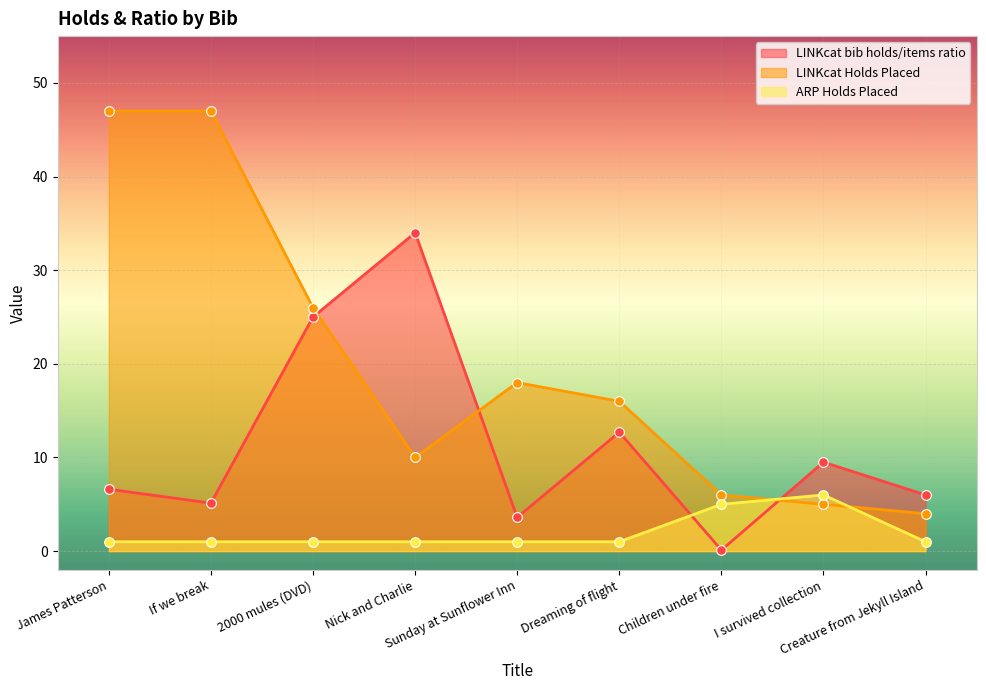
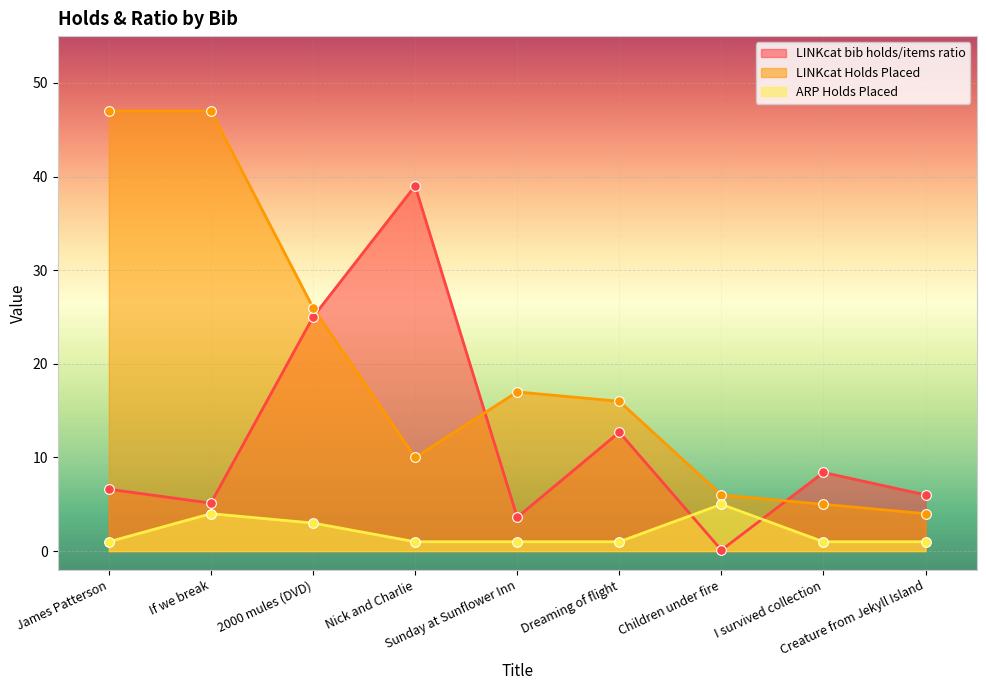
ARP Holds Placed, If we break: 1 -> 4
ARP Holds Placed, 2000 mules (DVD): 1 -> 3
LINKcat bib holds/items ratio, Nick and Charlie: 34 -> 39
LINKcat Holds Placed, Sunday at Sunflower Inn: 18 -> 17
LINKcat bib holds/items ratio, I survived collection: 10 -> 8
ARP Holds Placed, I survived collection: 6 -> 1
